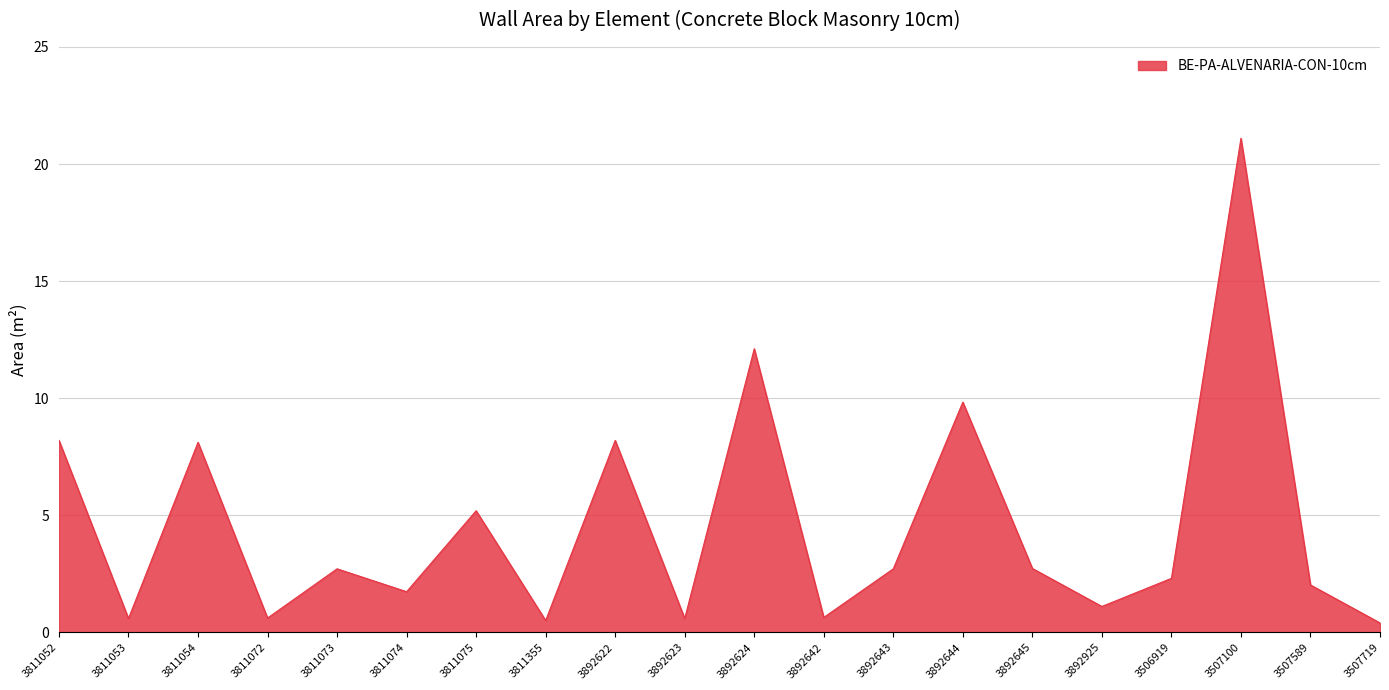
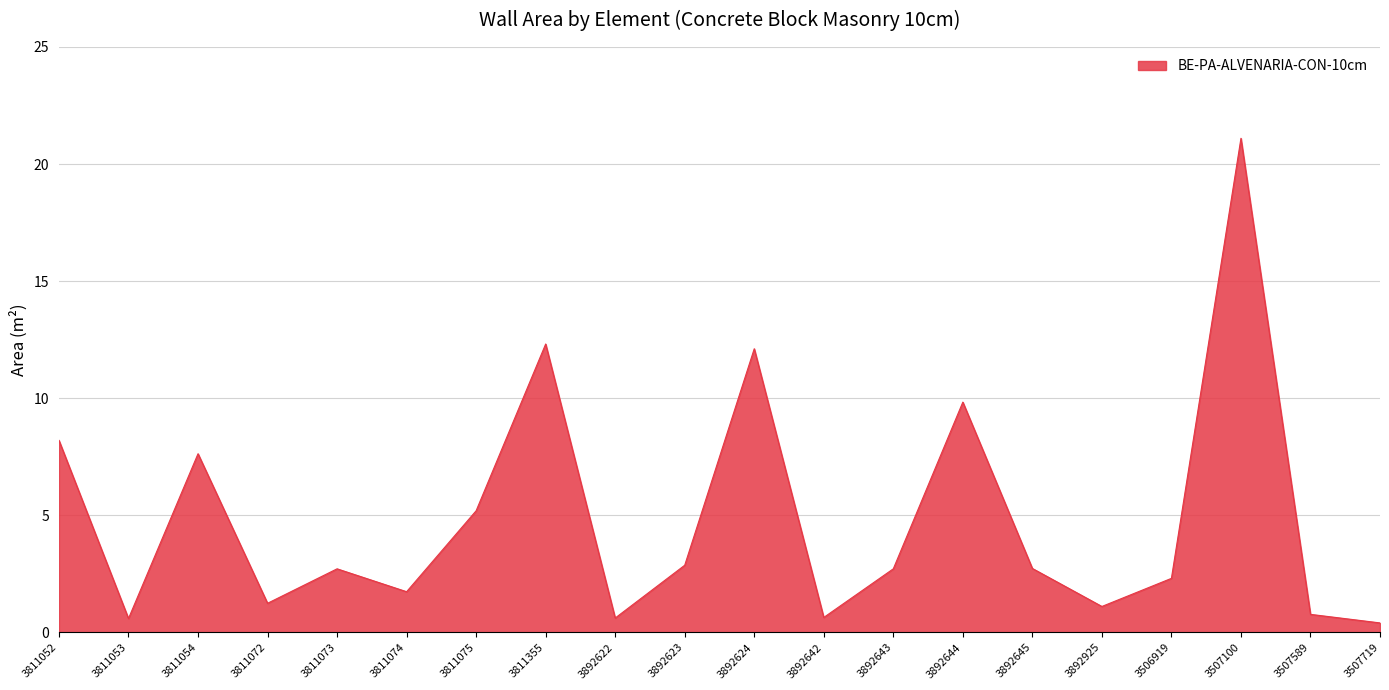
3811054: 8.1 -> 7.6
3811072: 0.6 -> 1.2
3811355: 0.5 -> 12.3
3892622: 8.2 -> 0.6
3892623: 0.6 -> 2.9
3507589: 2.0 -> 0.8
